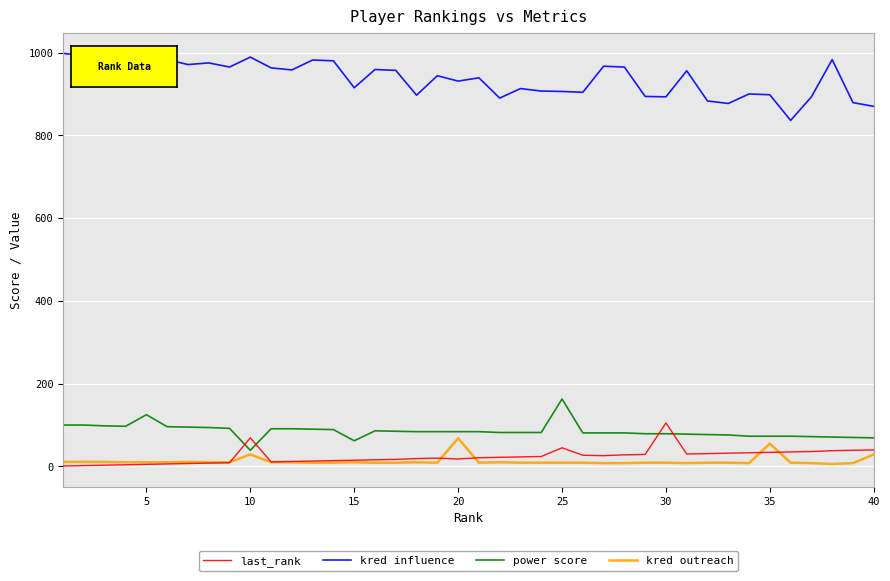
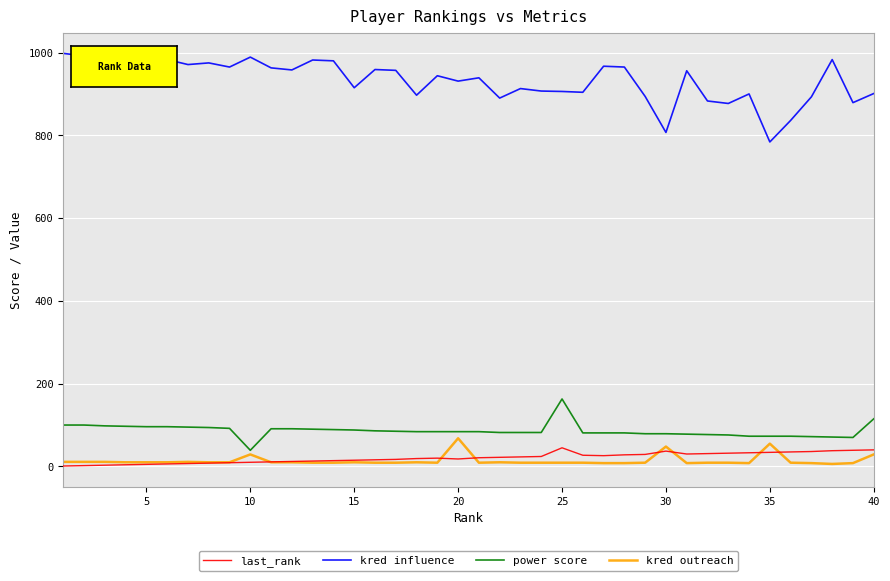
power score, 5: 130 -> 100
last_rank, 10: 70 -> 10
power score, 15: 60 -> 90
last_rank, 30: 110 -> 40
kred influence, 30: 890 -> 810
kred outreach, 30: 10 -> 50
kred influence, 35: 900 -> 780
kred influence, 40: 870 -> 900
power score, 40: 70 -> 120
